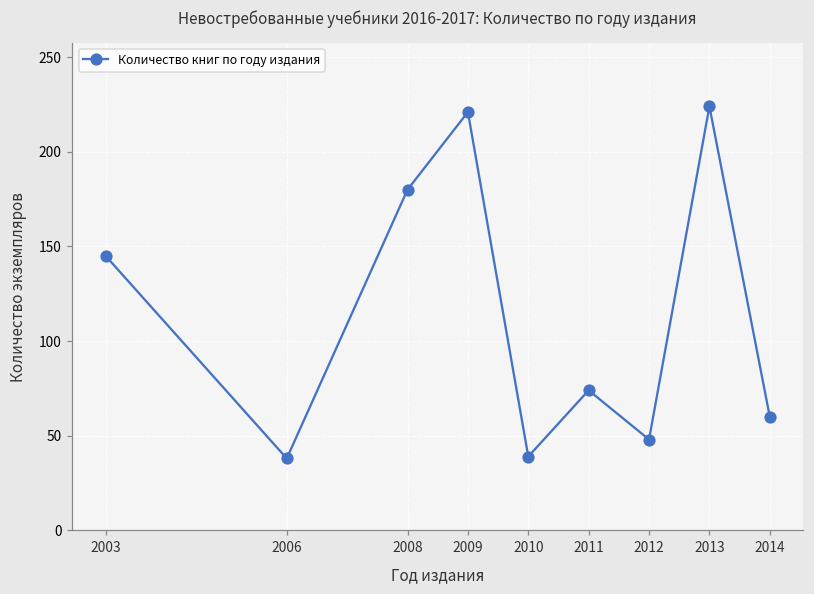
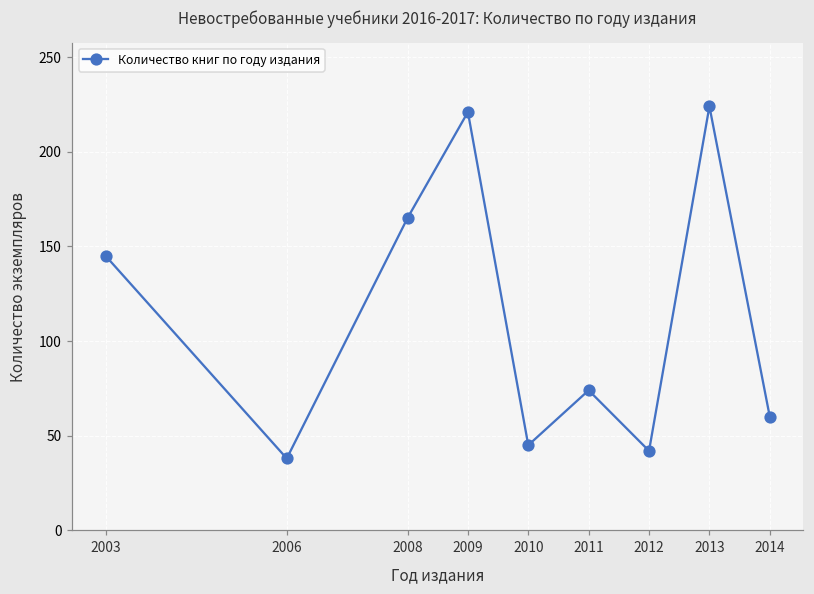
2008: 180 -> 165
2010: 39 -> 45
2012: 48 -> 42
